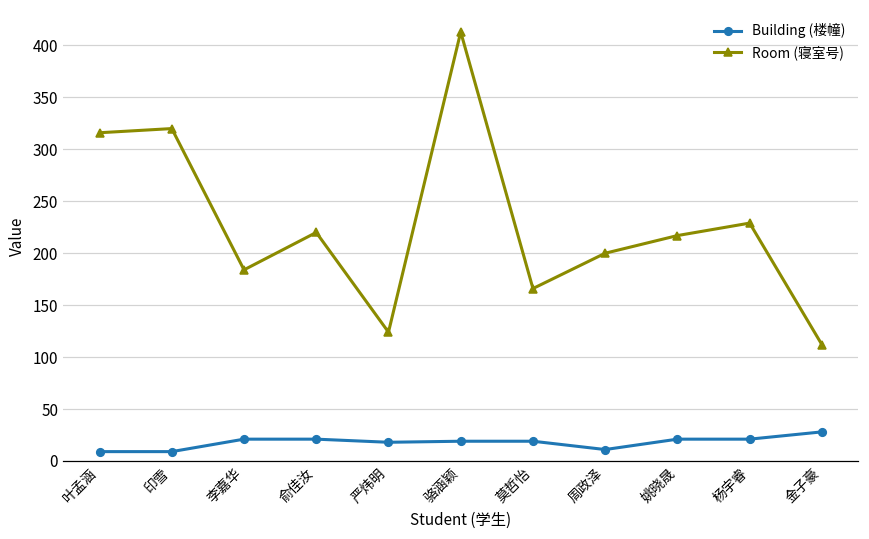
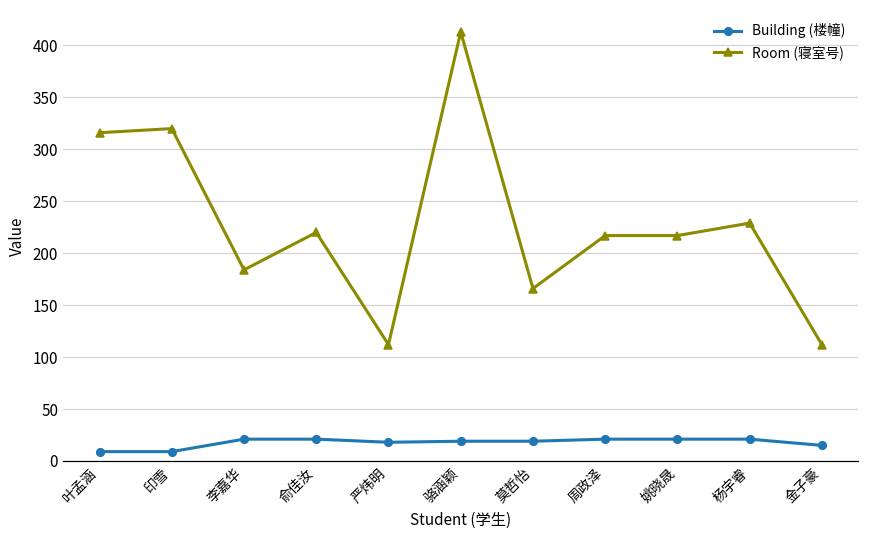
Room (寝室号), 严炜明: 120 -> 110
Building (楼幢), 周政泽: 10 -> 20
Room (寝室号), 周政泽: 200 -> 220
Building (楼幢), 金子豪: 30 -> 20
